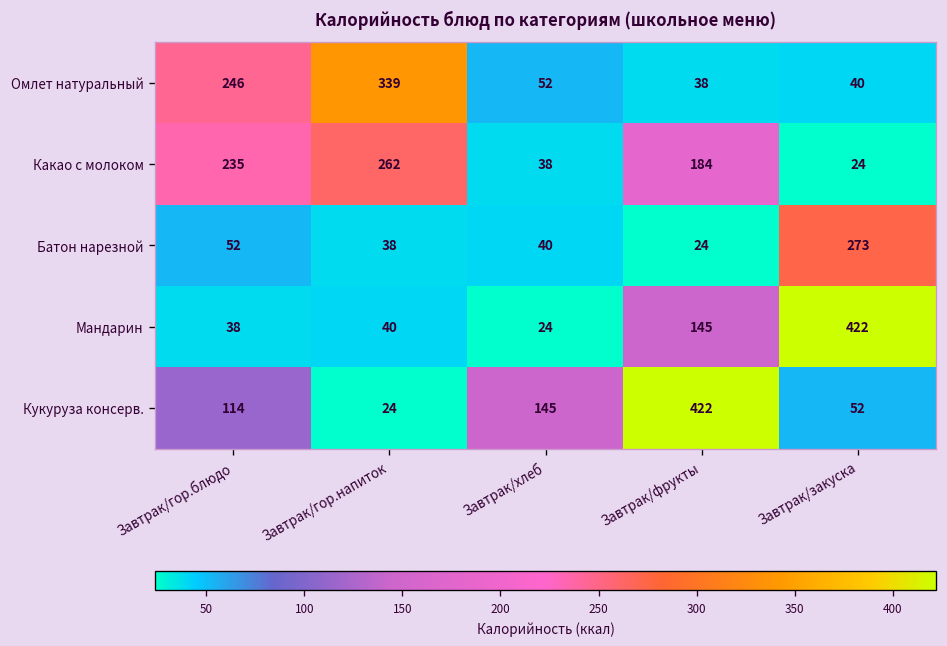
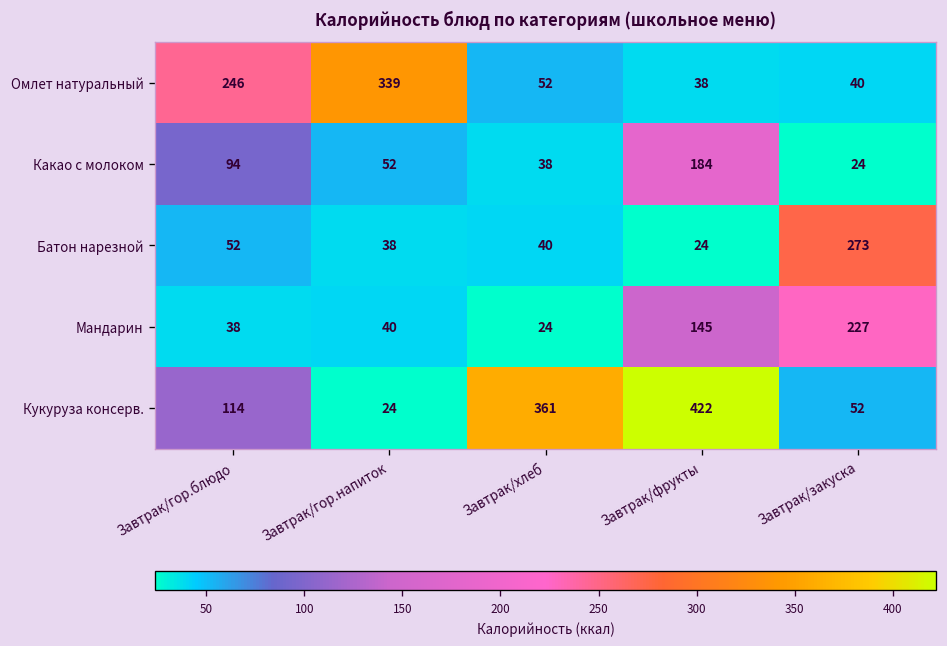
Какао с молоком, Завтрак/гор.блюдо: 235 -> 94
Какао с молоком, Завтрак/гор.напиток: 262 -> 52
Мандарин, Завтрак/закуска: 422 -> 227
Кукуруза консерв., Завтрак/хлеб: 145 -> 361
